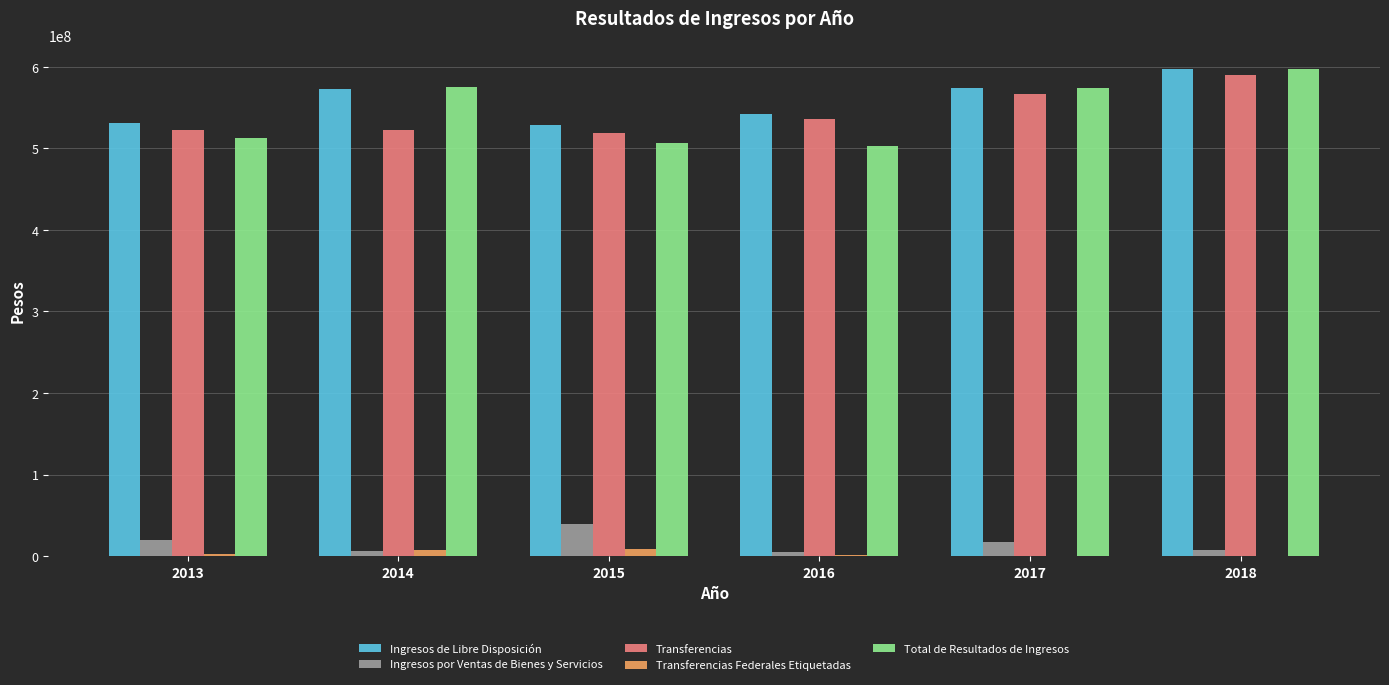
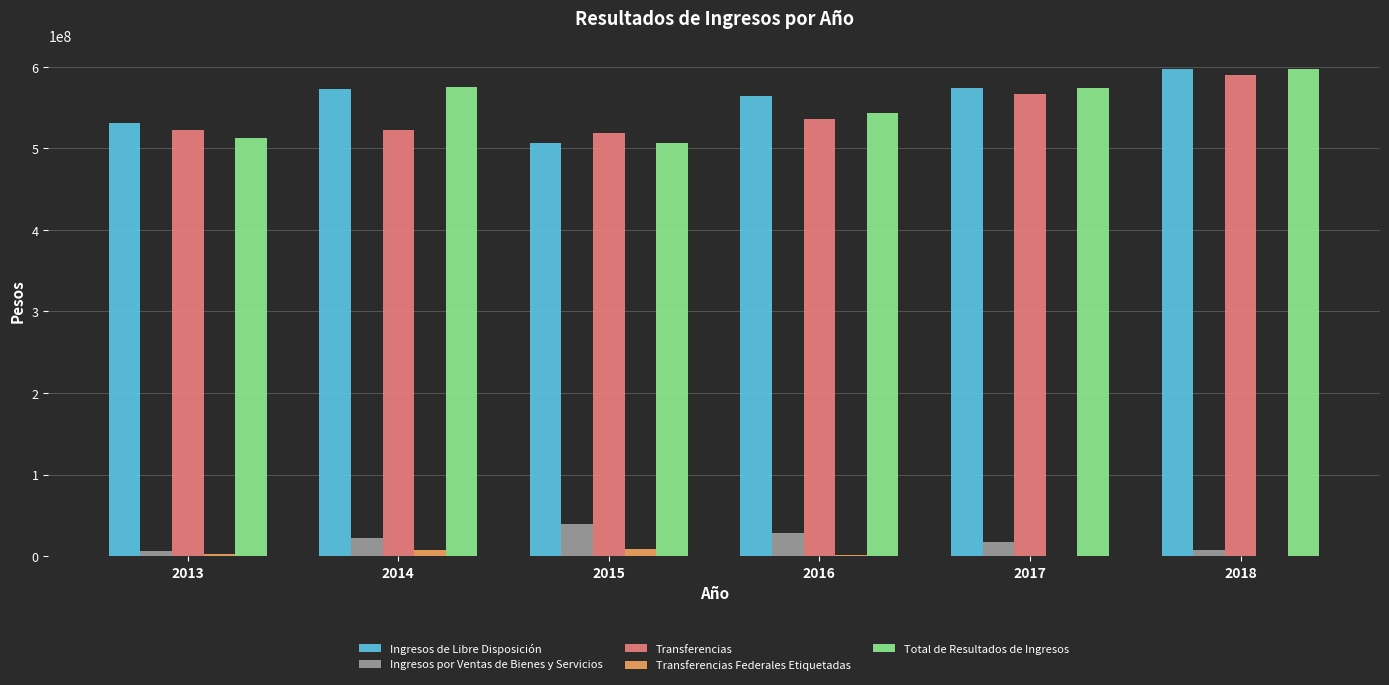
Ingresos por Ventas de Bienes y Servicios, 2013: 20000000 -> 10000000
Ingresos por Ventas de Bienes y Servicios, 2014: 10000000 -> 20000000
Ingresos de Libre Disposición, 2015: 530000000 -> 510000000
Ingresos de Libre Disposición, 2016: 540000000 -> 560000000
Ingresos por Ventas de Bienes y Servicios, 2016: 10000000 -> 30000000
Total de Resultados de Ingresos, 2016: 500000000 -> 540000000
